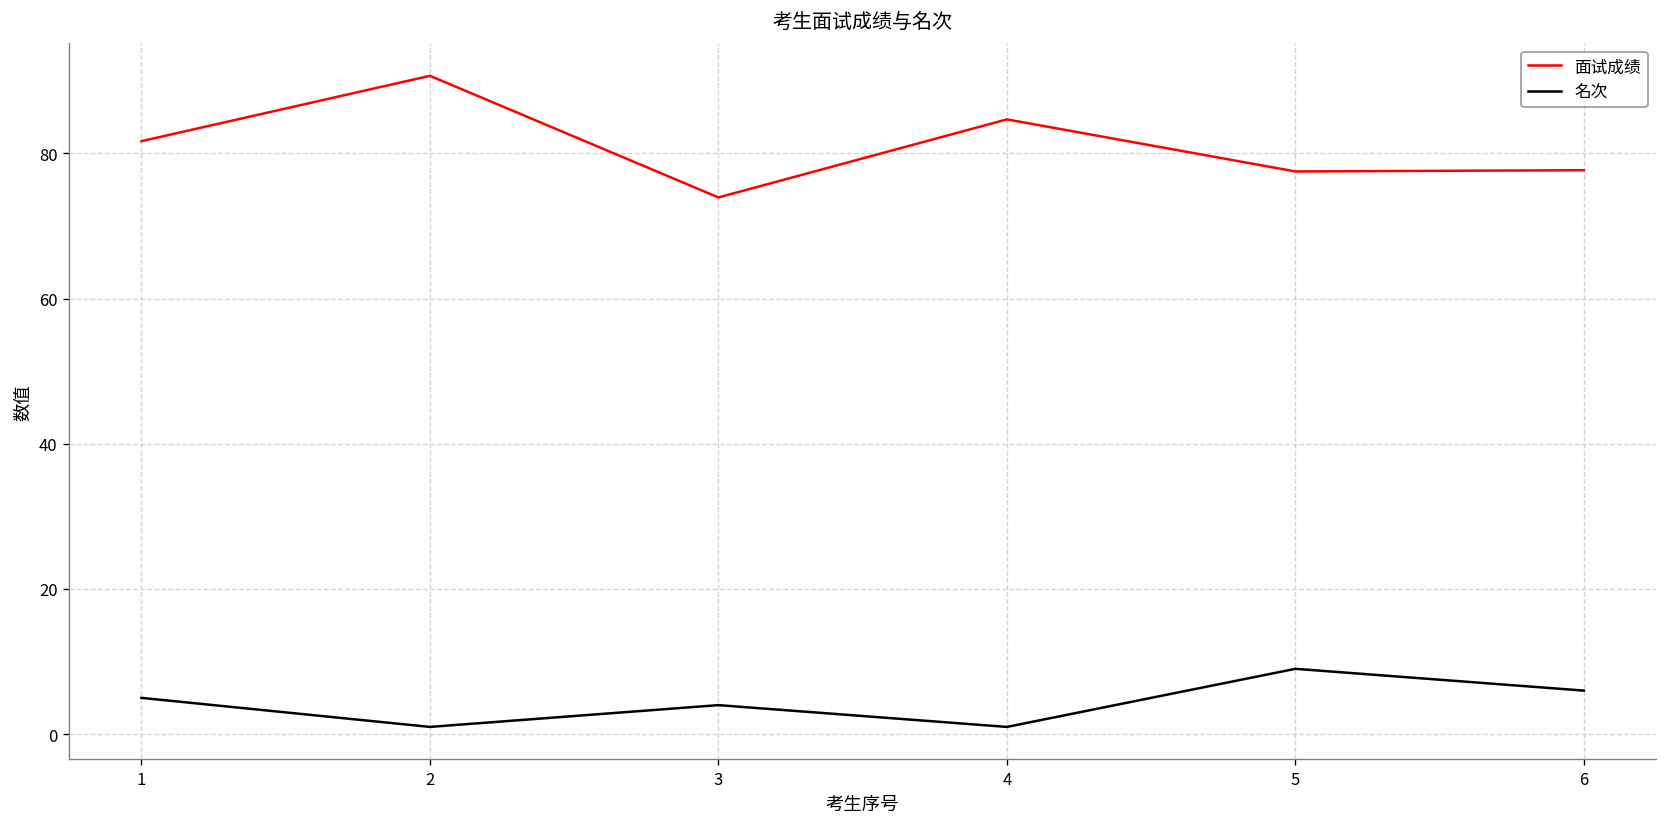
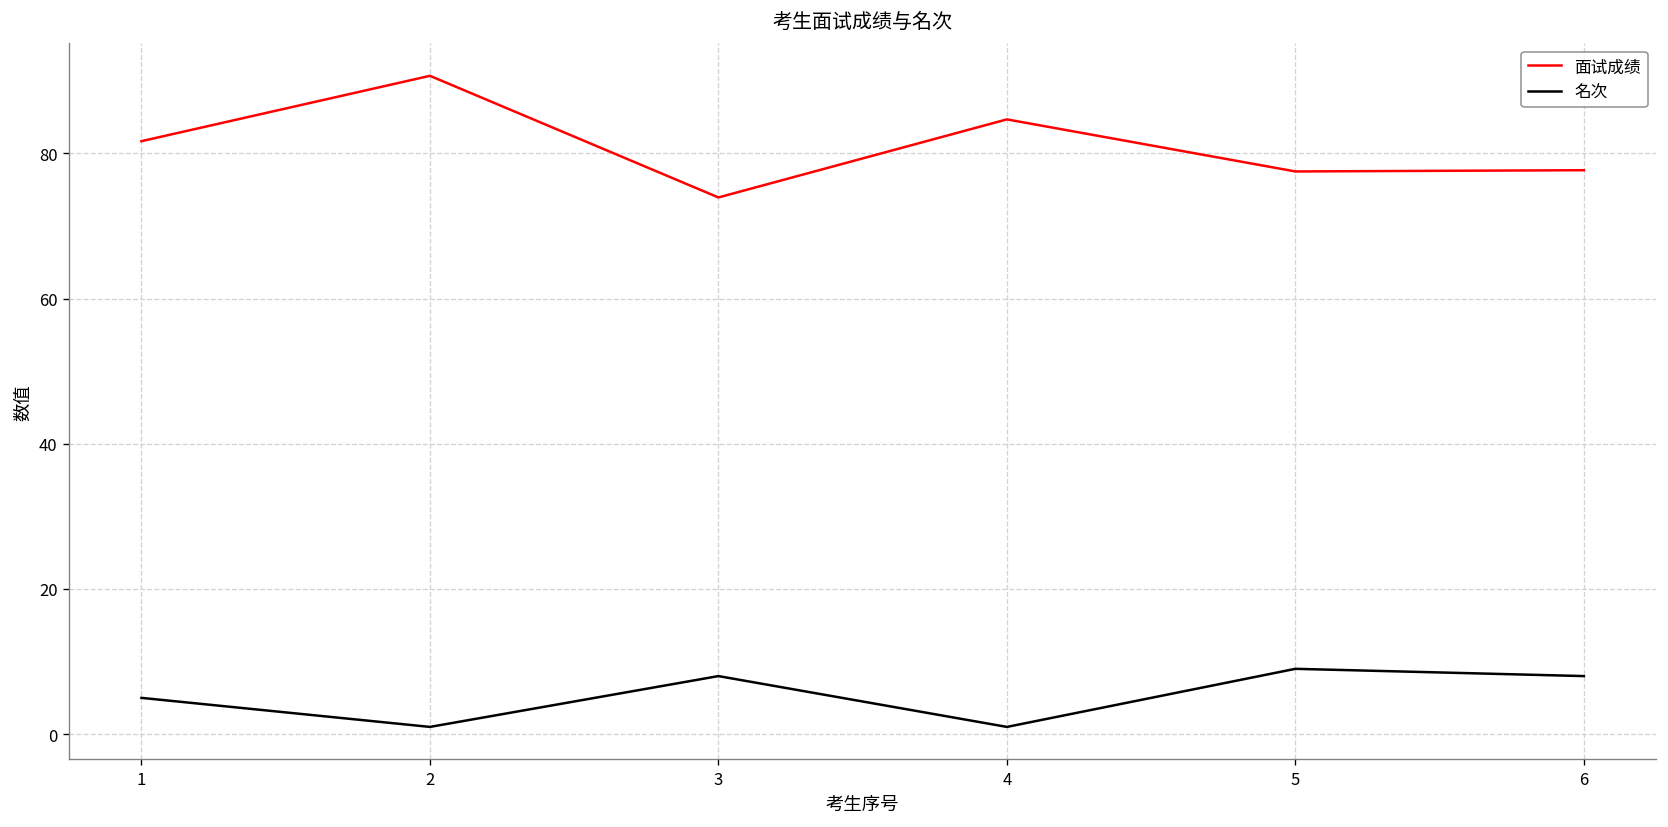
名次, 3: 4 -> 8
名次, 6: 6 -> 8
